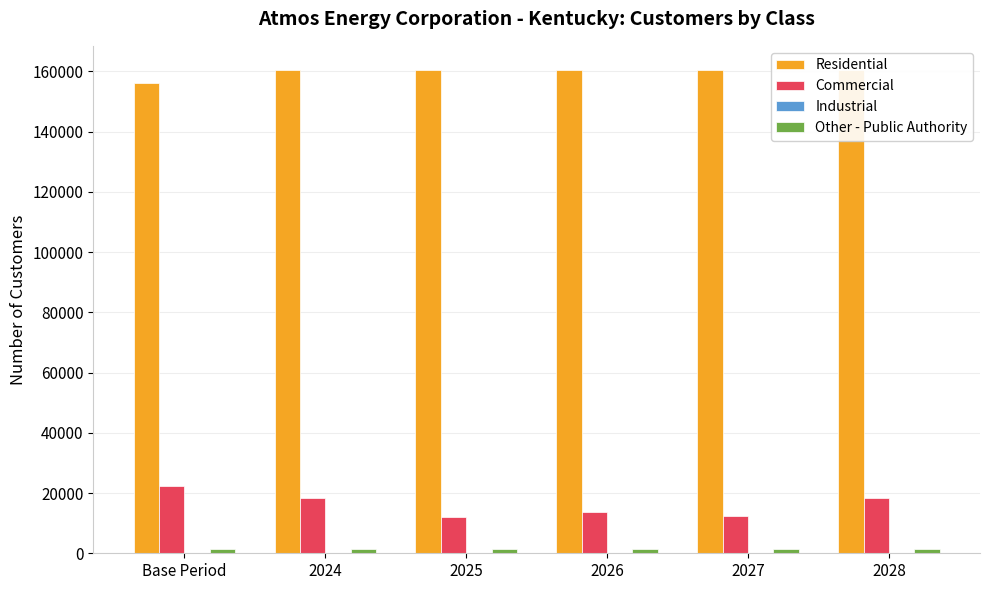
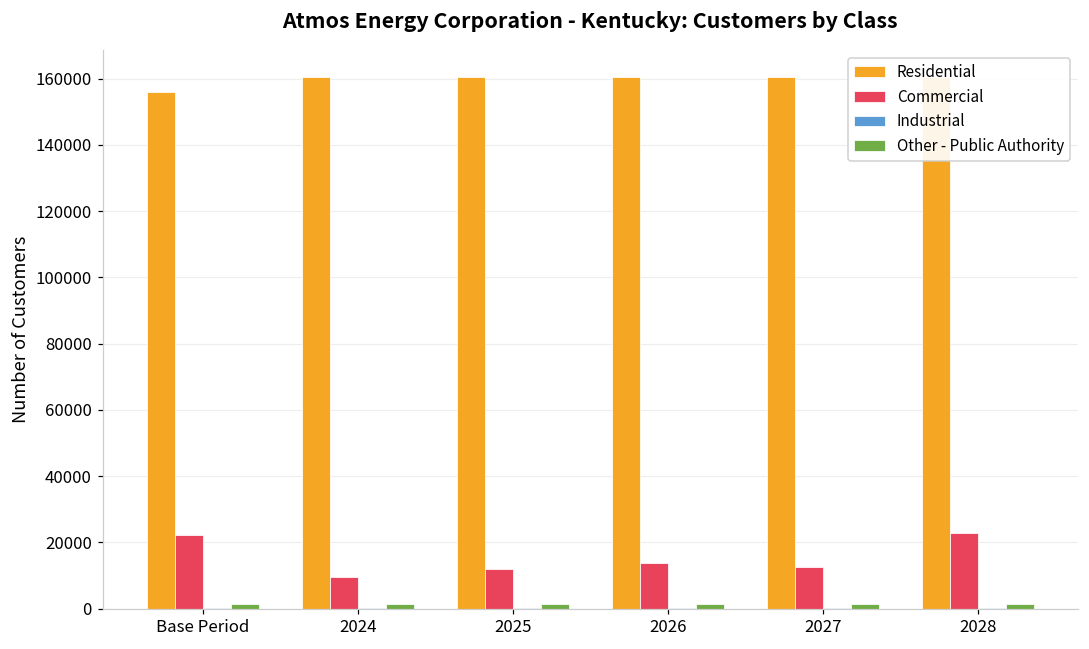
Commercial, 2024: 18000 -> 9000
Commercial, 2028: 18000 -> 23000
